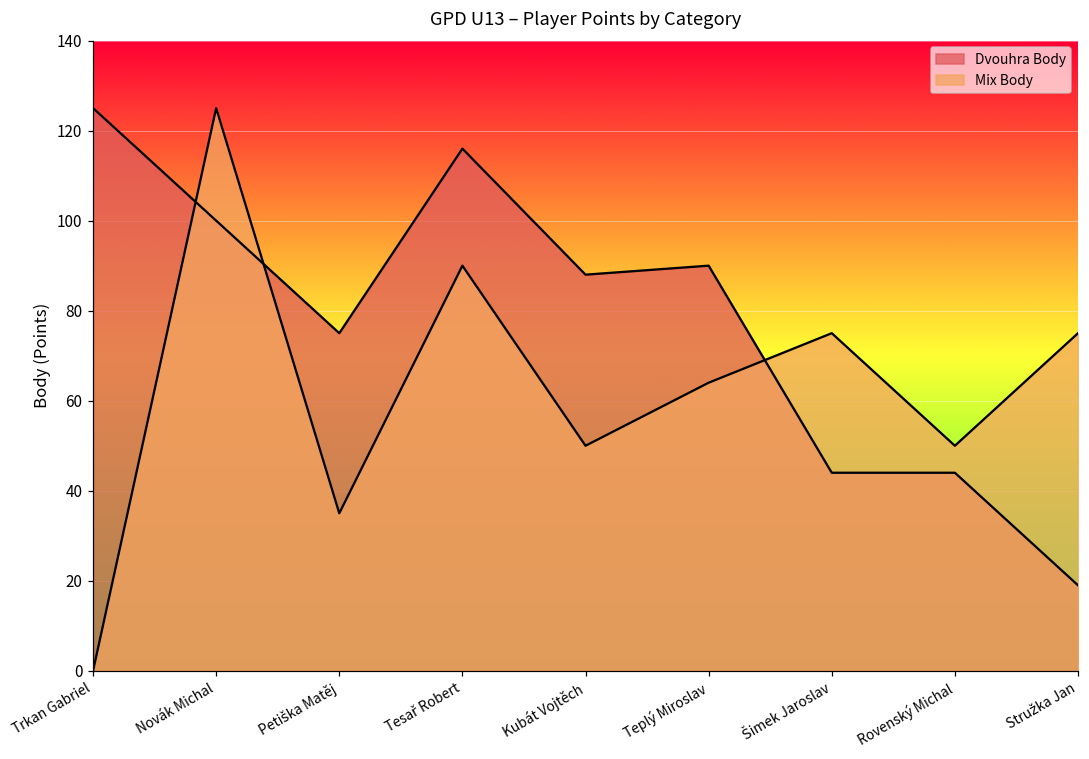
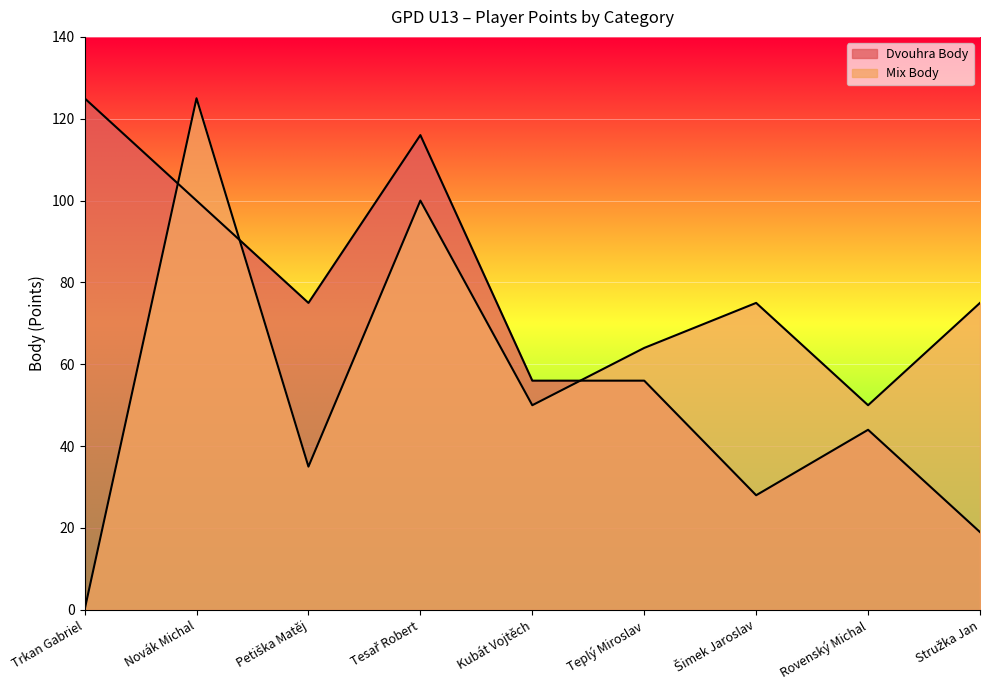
Mix Body, Tesař Robert: 90 -> 100
Dvouhra Body, Kubát Vojtěch: 88 -> 56
Dvouhra Body, Teplý Miroslav: 90 -> 56
Dvouhra Body, Šimek Jaroslav: 44 -> 28
